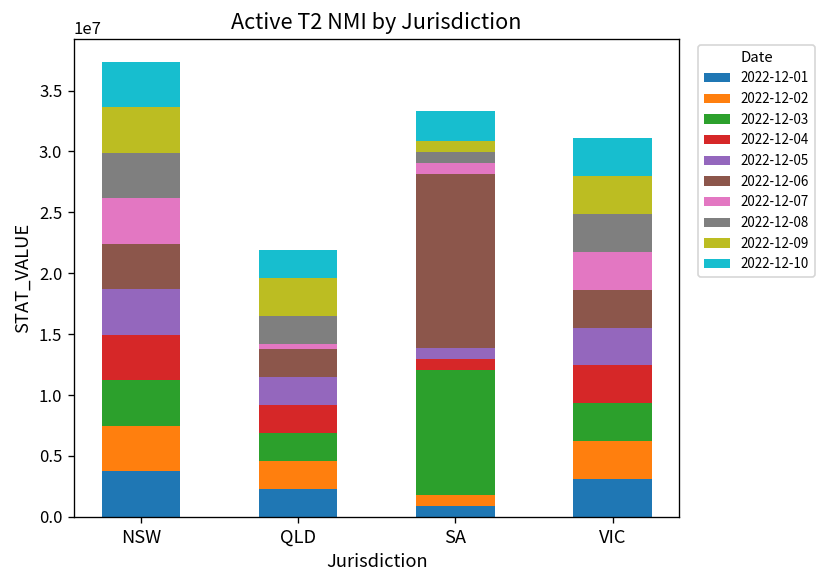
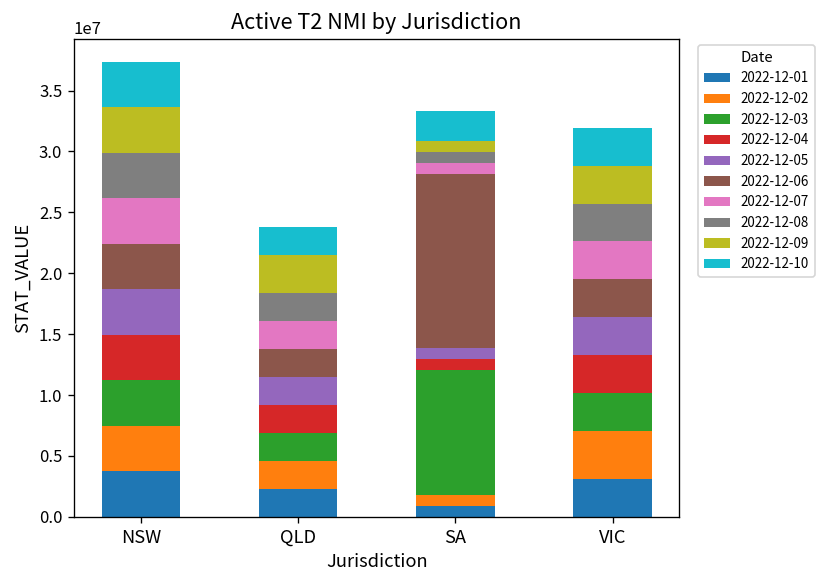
2022-12-07, QLD: 400000 -> 2300000
2022-12-02, VIC: 3100000 -> 4000000
